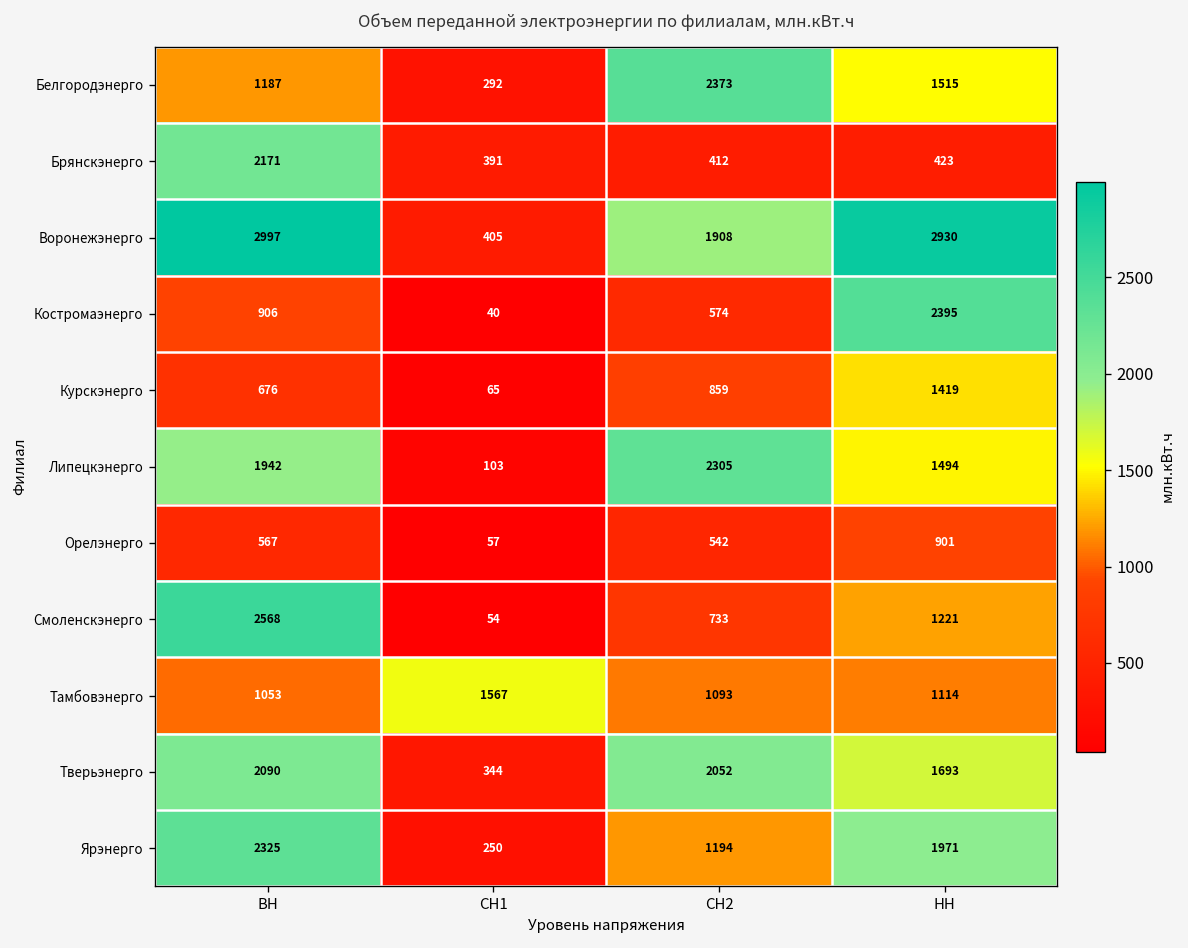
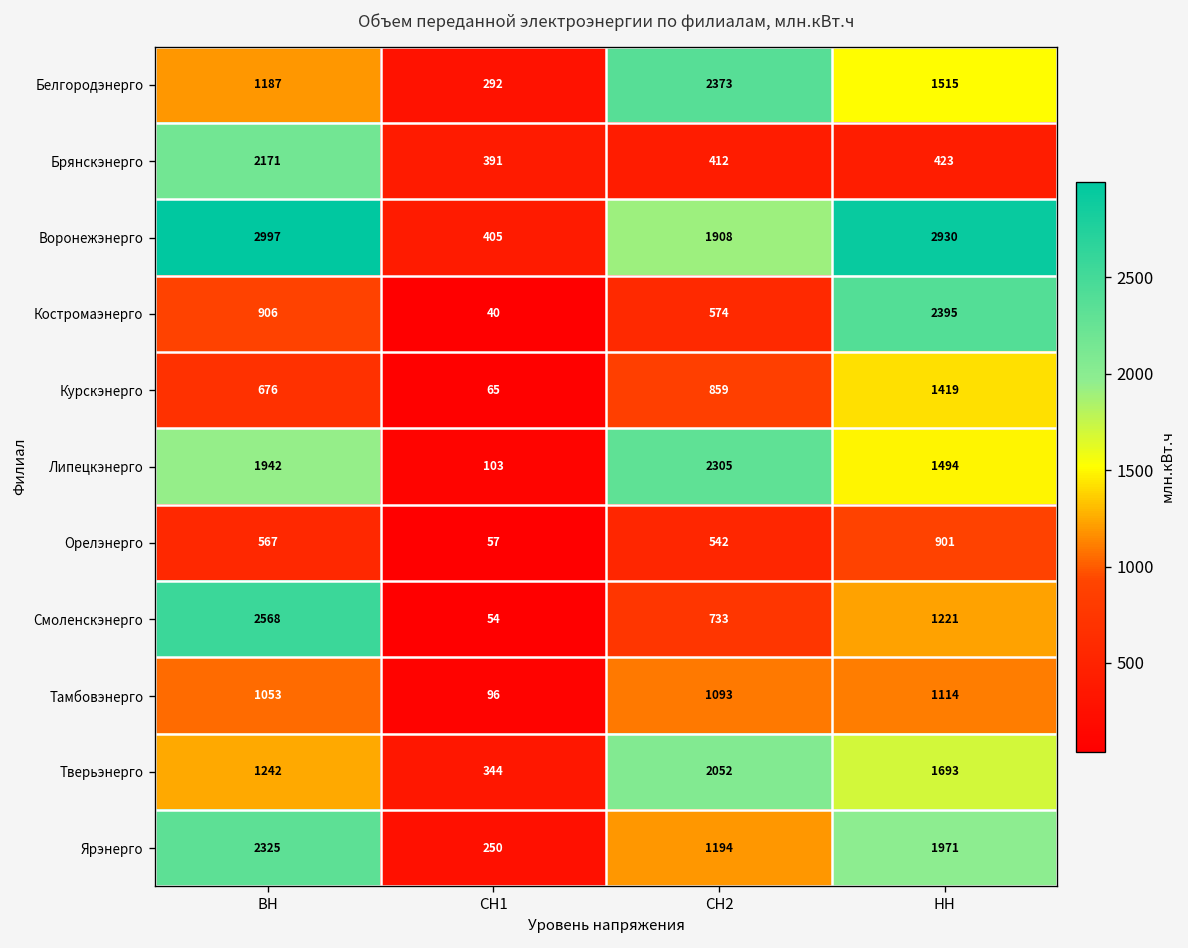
Тамбовэнерго, СН1: 1567 -> 96
Тверьэнерго, ВН: 2090 -> 1242
